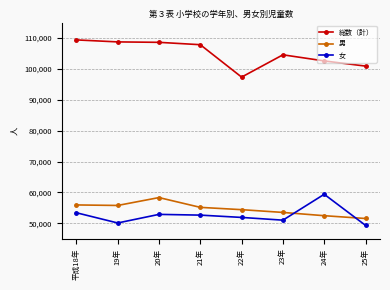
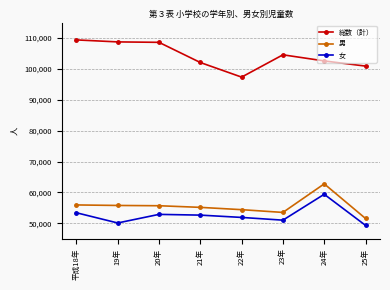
男, 20年: 58,000 -> 56,000
総数（計）, 21年: 108,000 -> 102,000
男, 24年: 52,000 -> 63,000
